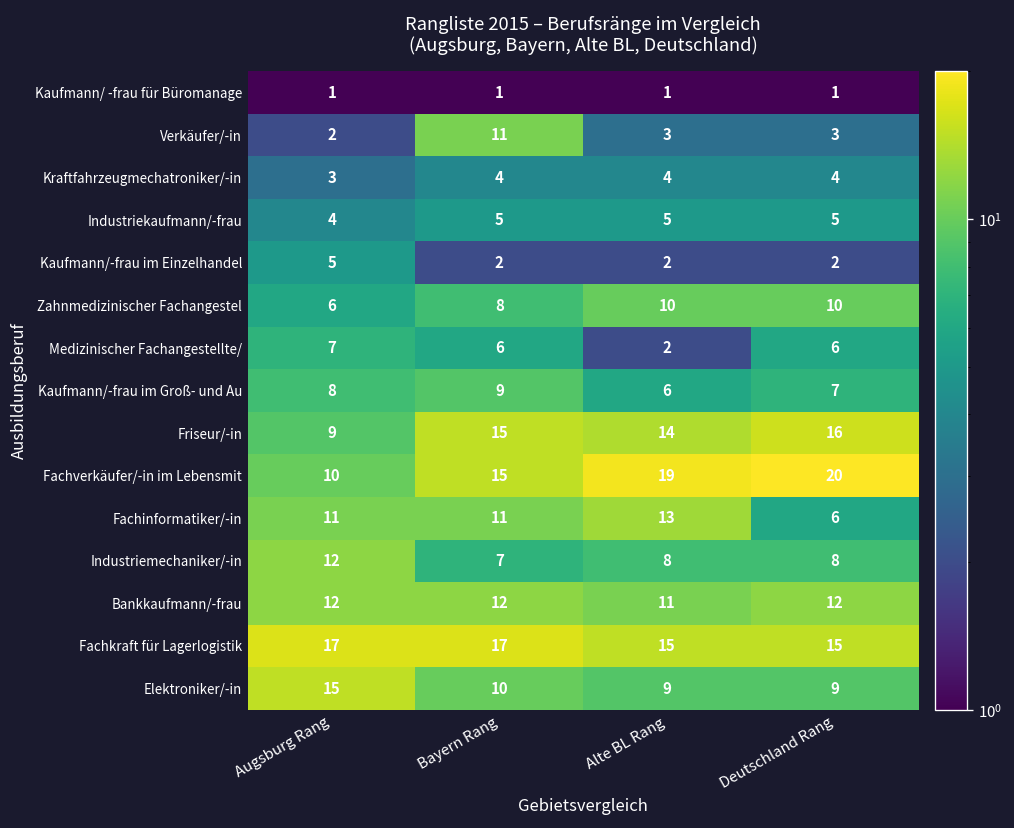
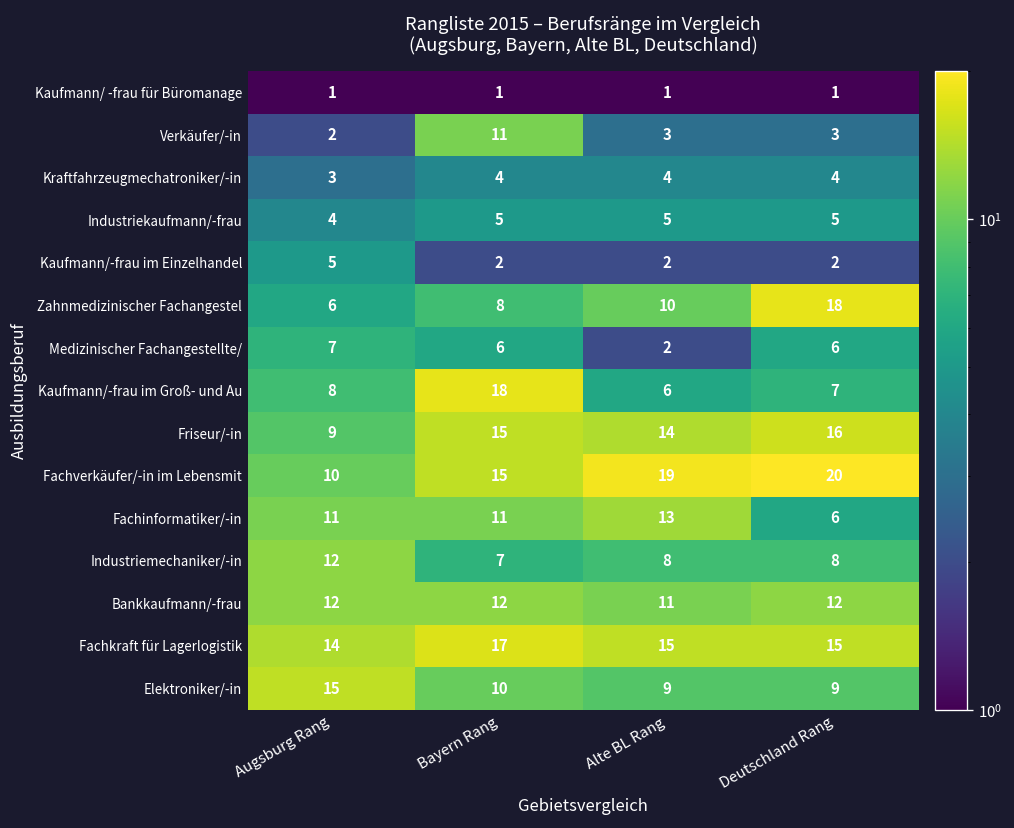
Zahnmedizinischer Fachangestel, Deutschland Rang: 10 -> 18
Kaufmann/-frau im Groß- und Au, Bayern Rang: 9 -> 18
Fachkraft für Lagerlogistik, Augsburg Rang: 17 -> 14
